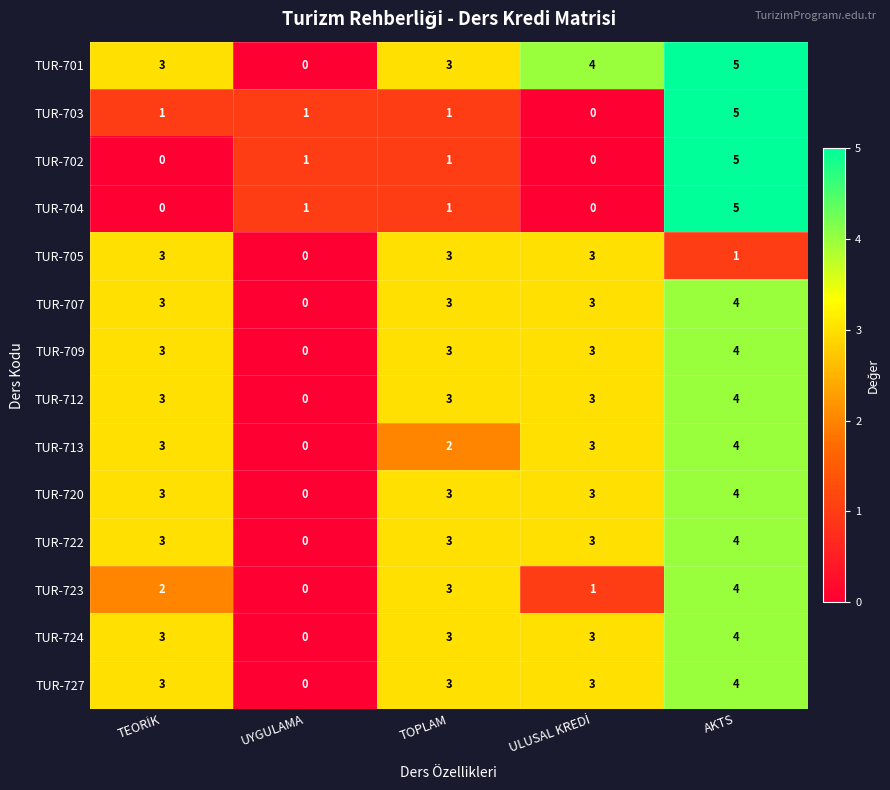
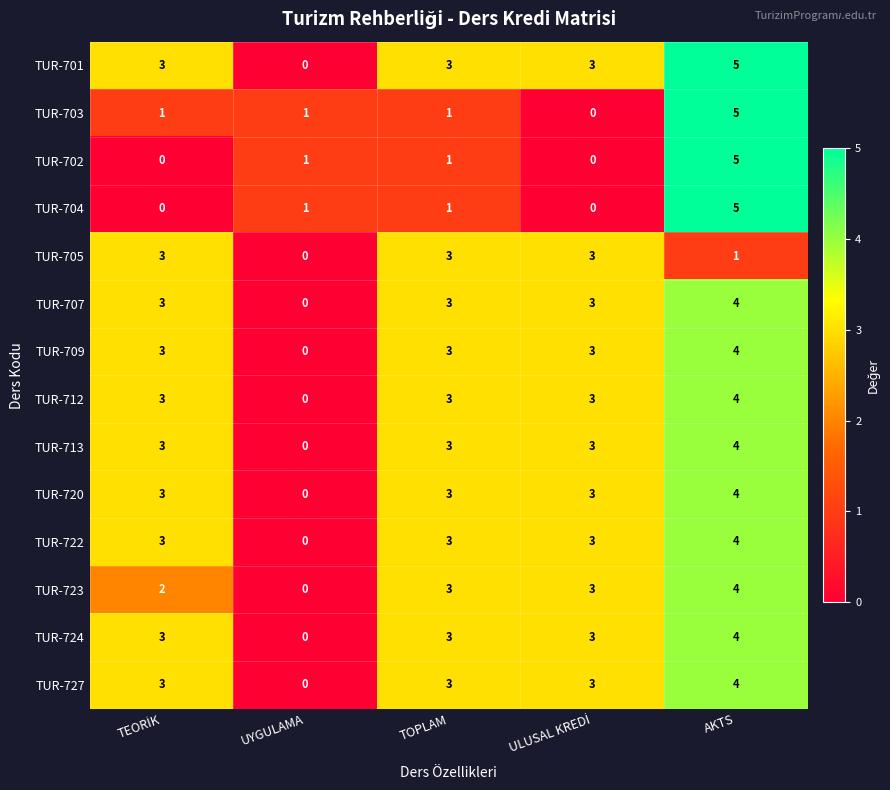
TUR-701, ULUSAL KREDİ: 4 -> 3
TUR-713, TOPLAM: 2 -> 3
TUR-723, ULUSAL KREDİ: 1 -> 3
